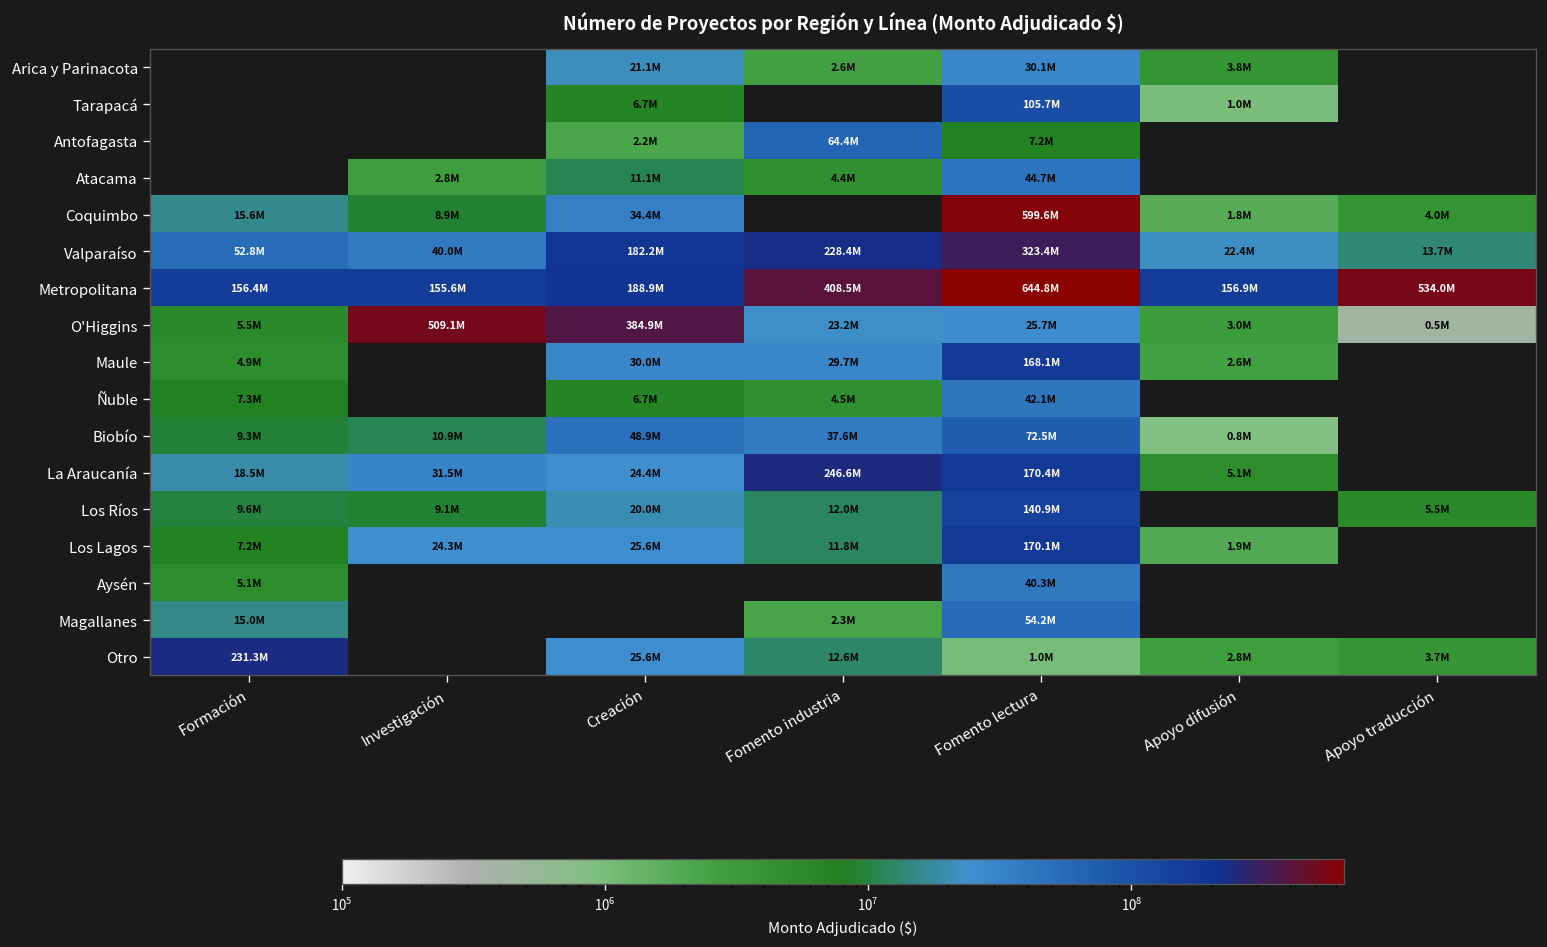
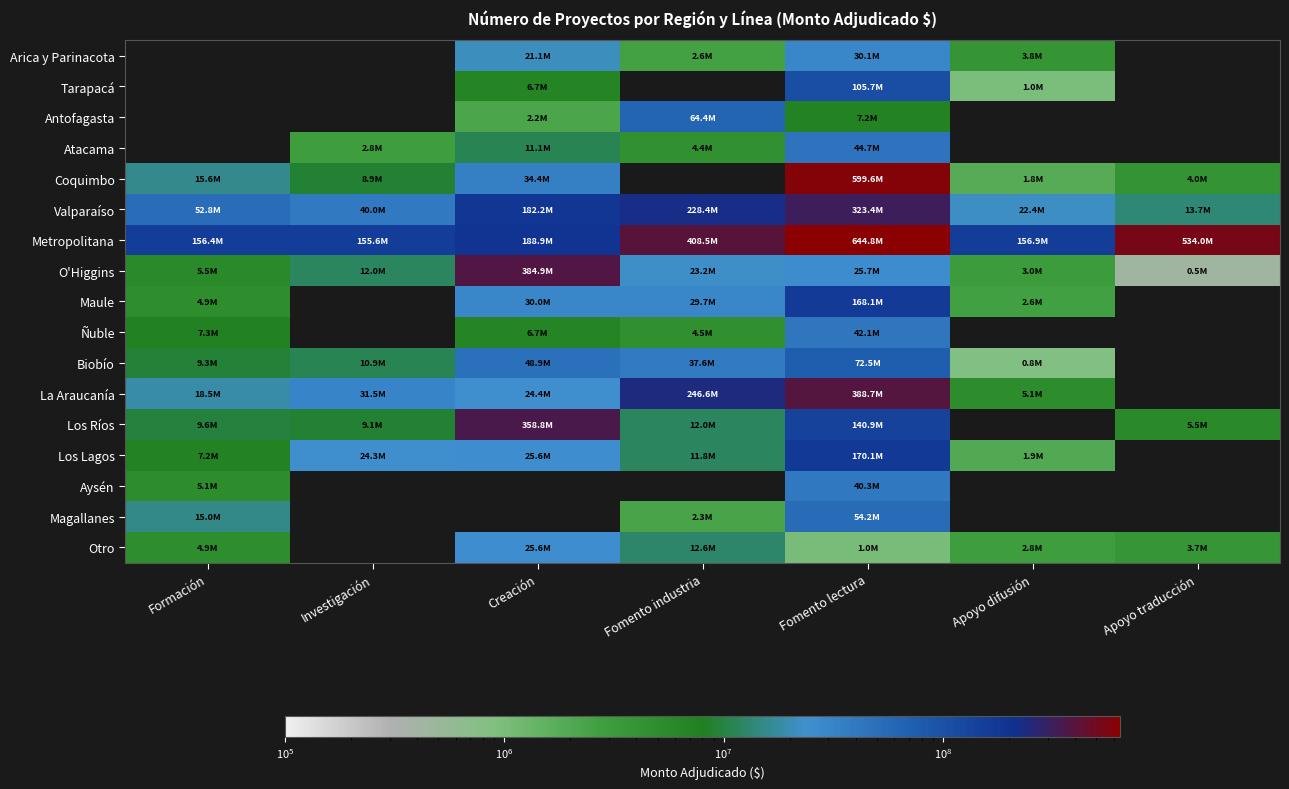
O'Higgins, Investigación: 509.1M -> 12.0M
La Araucanía, Fomento lectura: 170.4M -> 388.7M
Los Ríos, Creación: 20.0M -> 358.8M
Otro, Formación: 231.3M -> 4.9M
